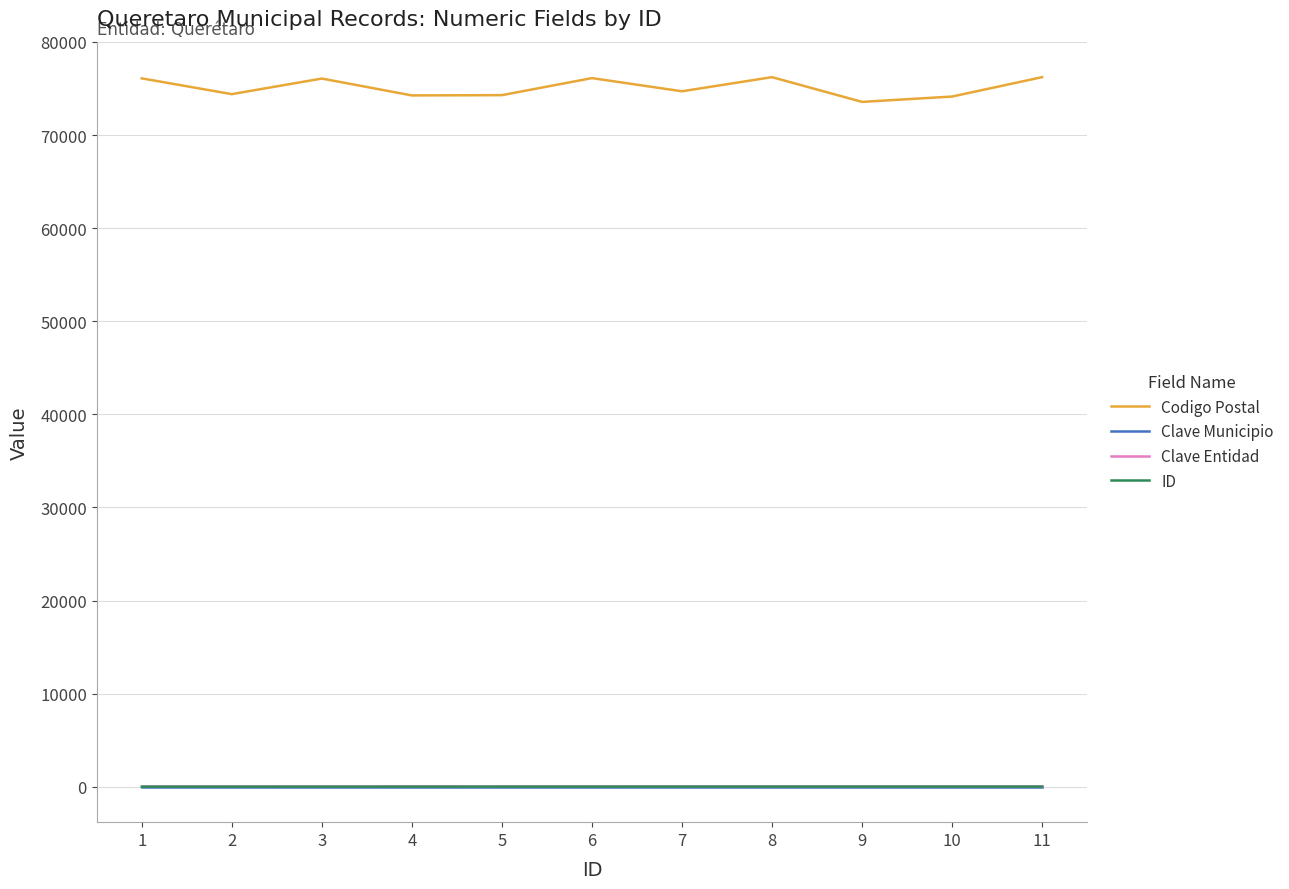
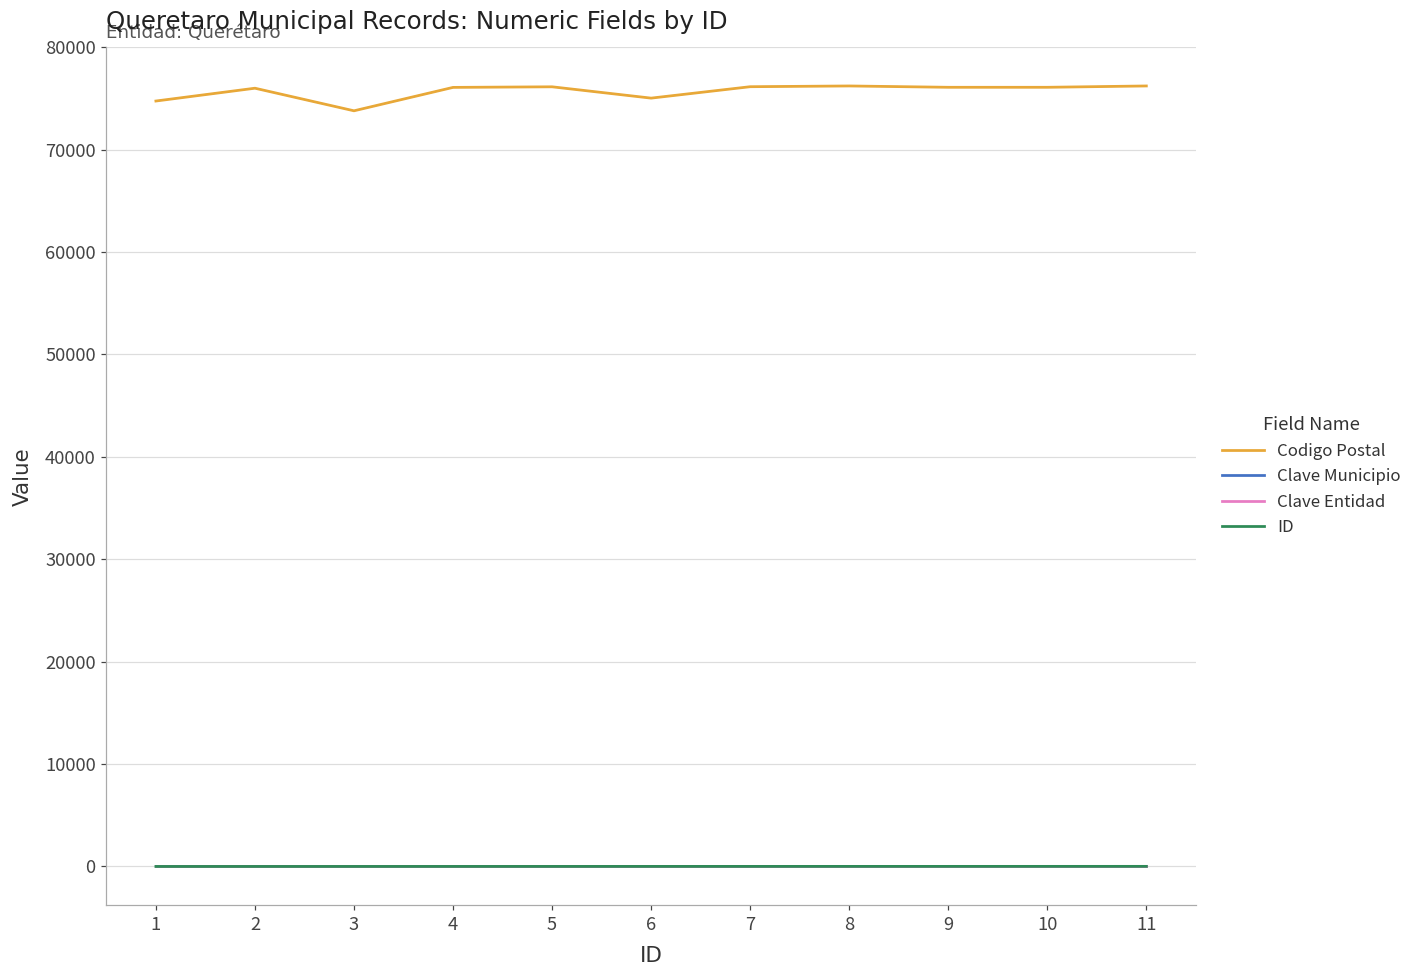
Codigo Postal, 1: 76000 -> 75000
Codigo Postal, 2: 74000 -> 76000
Codigo Postal, 3: 76000 -> 74000
Codigo Postal, 4: 74000 -> 76000
Codigo Postal, 5: 74000 -> 76000
Codigo Postal, 6: 76000 -> 75000
Codigo Postal, 7: 75000 -> 76000
Codigo Postal, 9: 74000 -> 76000
Codigo Postal, 10: 74000 -> 76000
